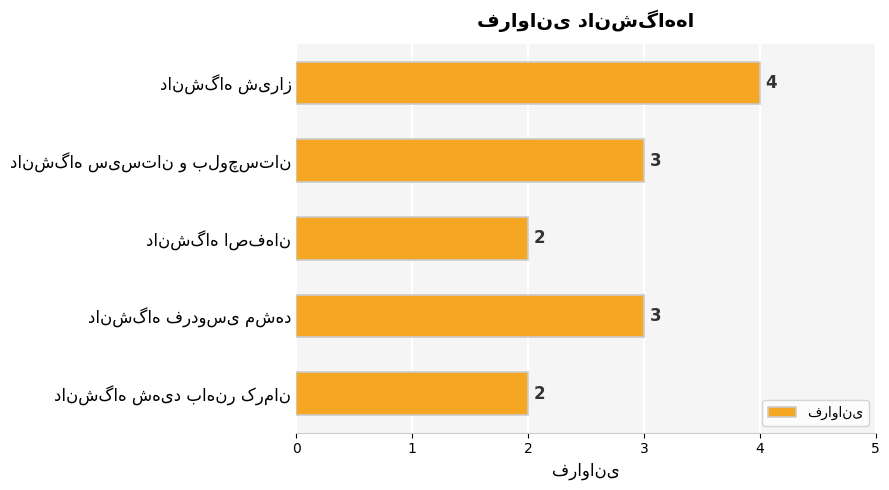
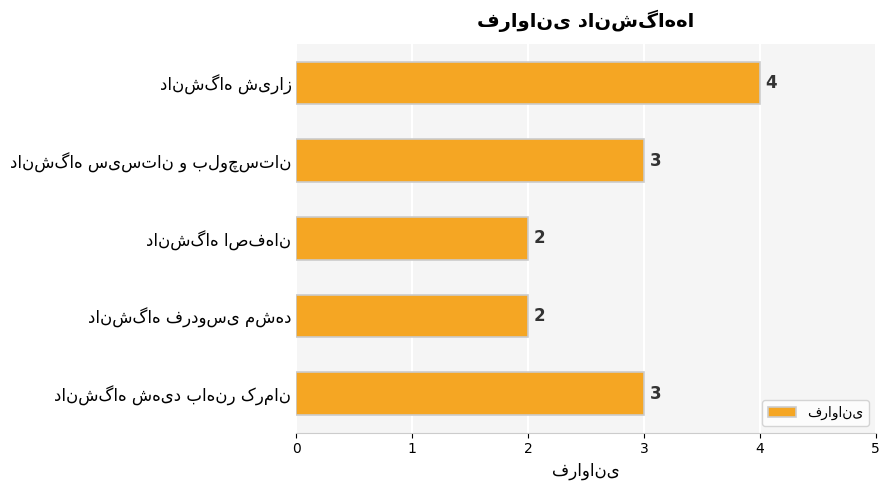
دانشگاه فردوسی مشهد: 3 -> 2
دانشگاه شهید باهنر کرمان: 2 -> 3
